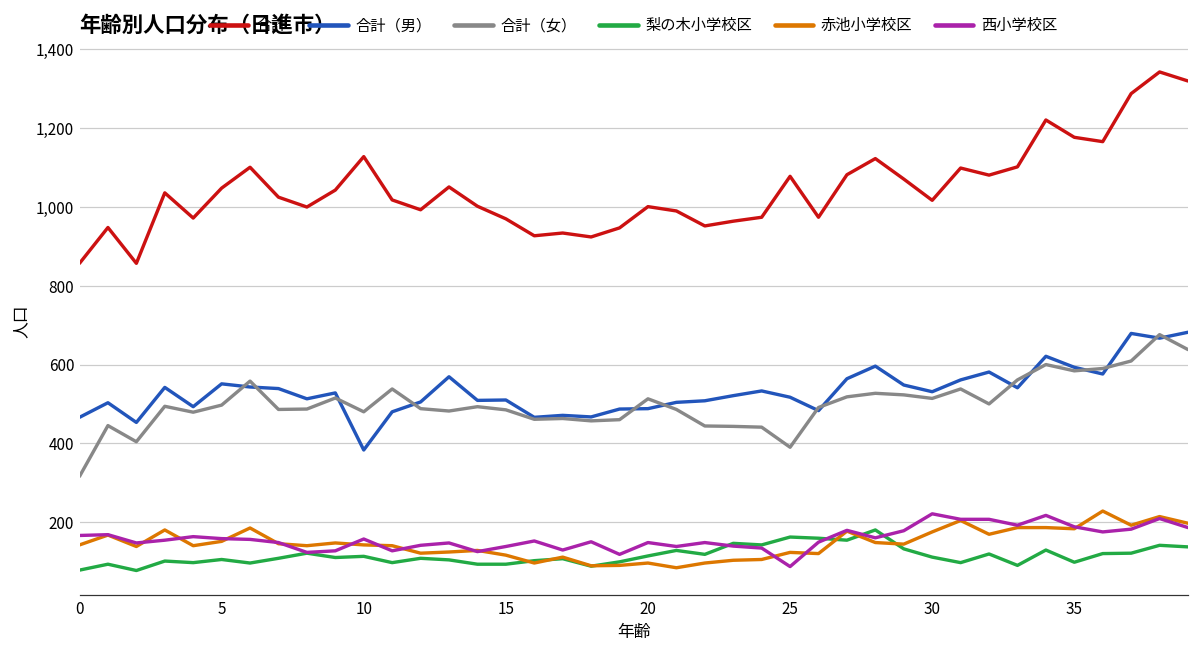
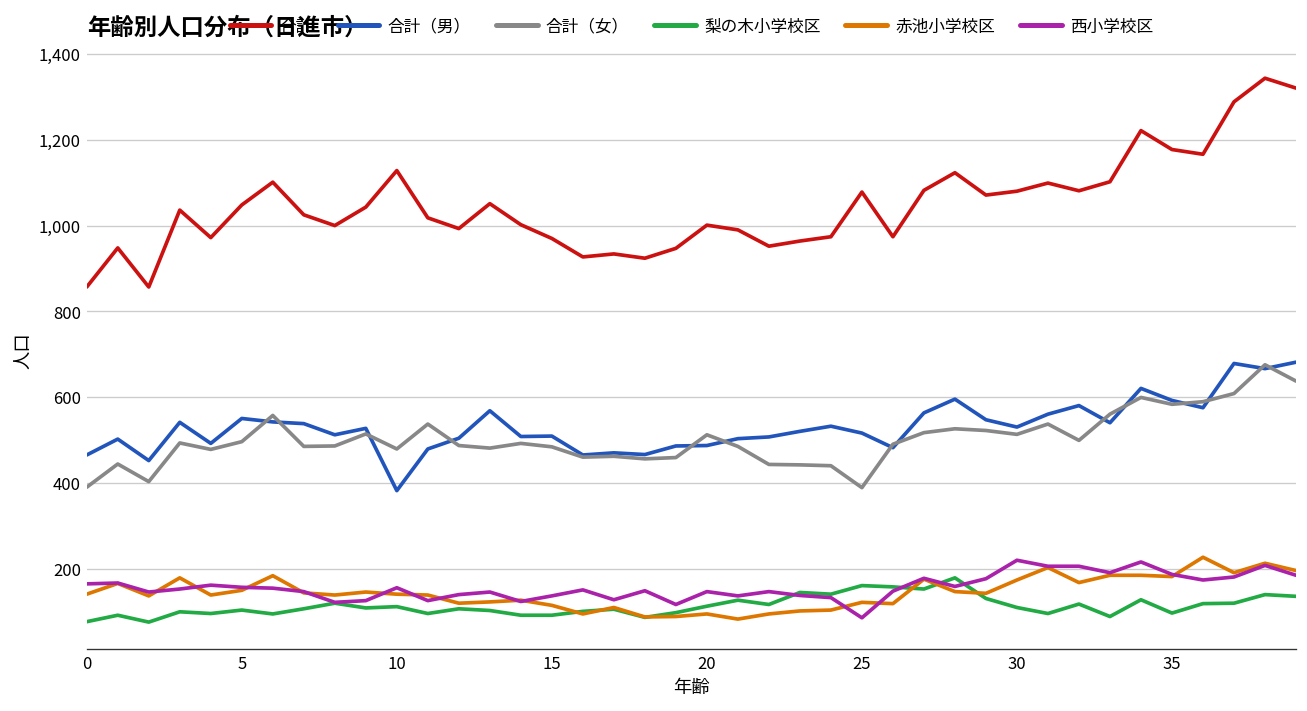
合計（女）, 0: 320 -> 390
合計, 30: 1,020 -> 1,080
